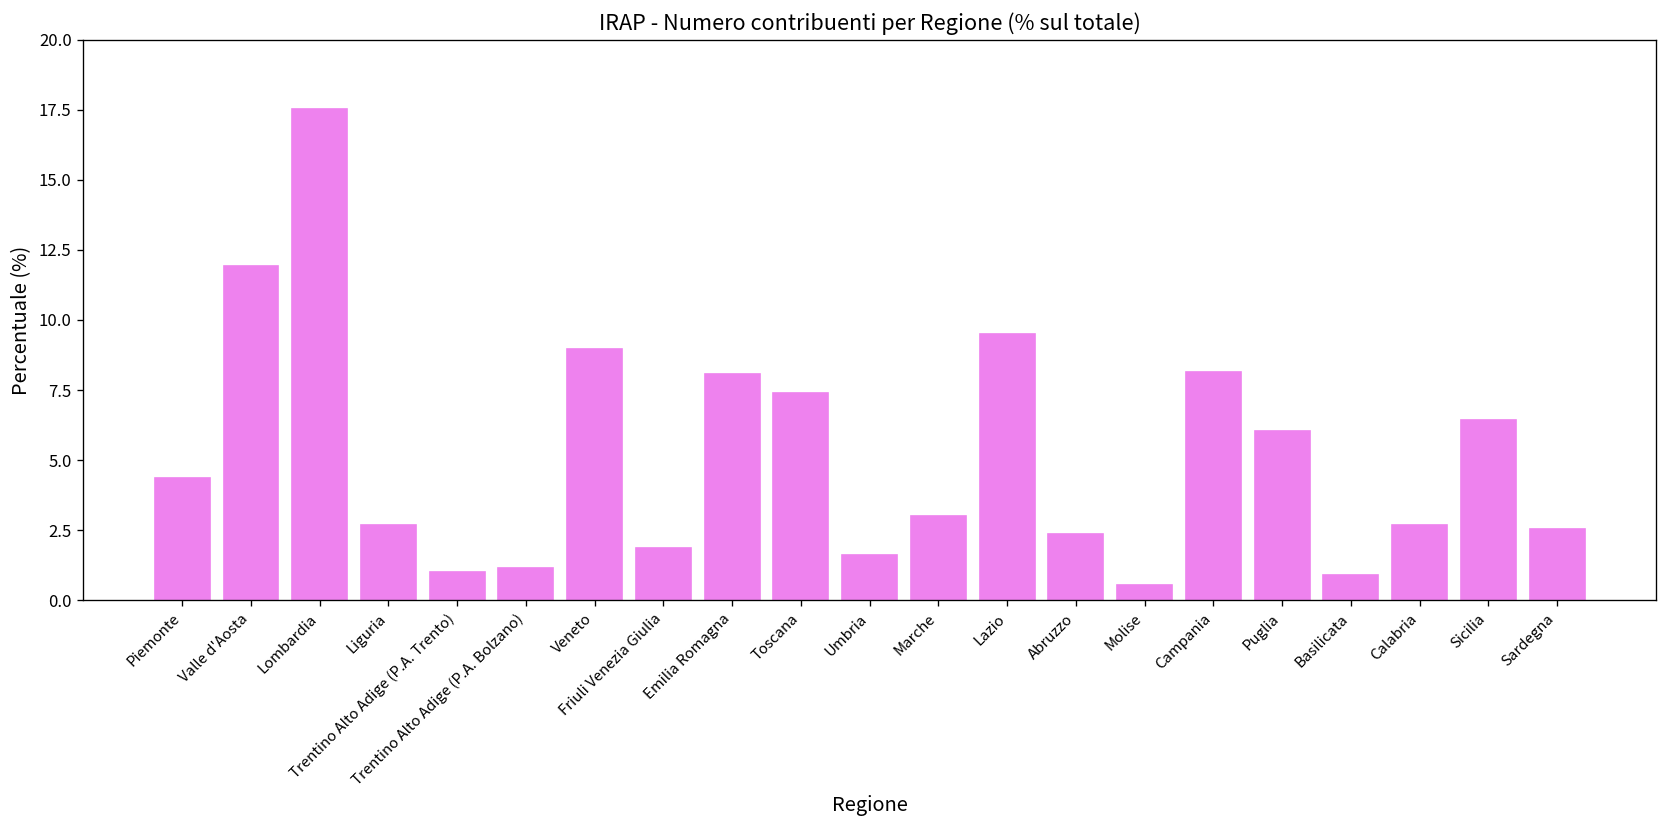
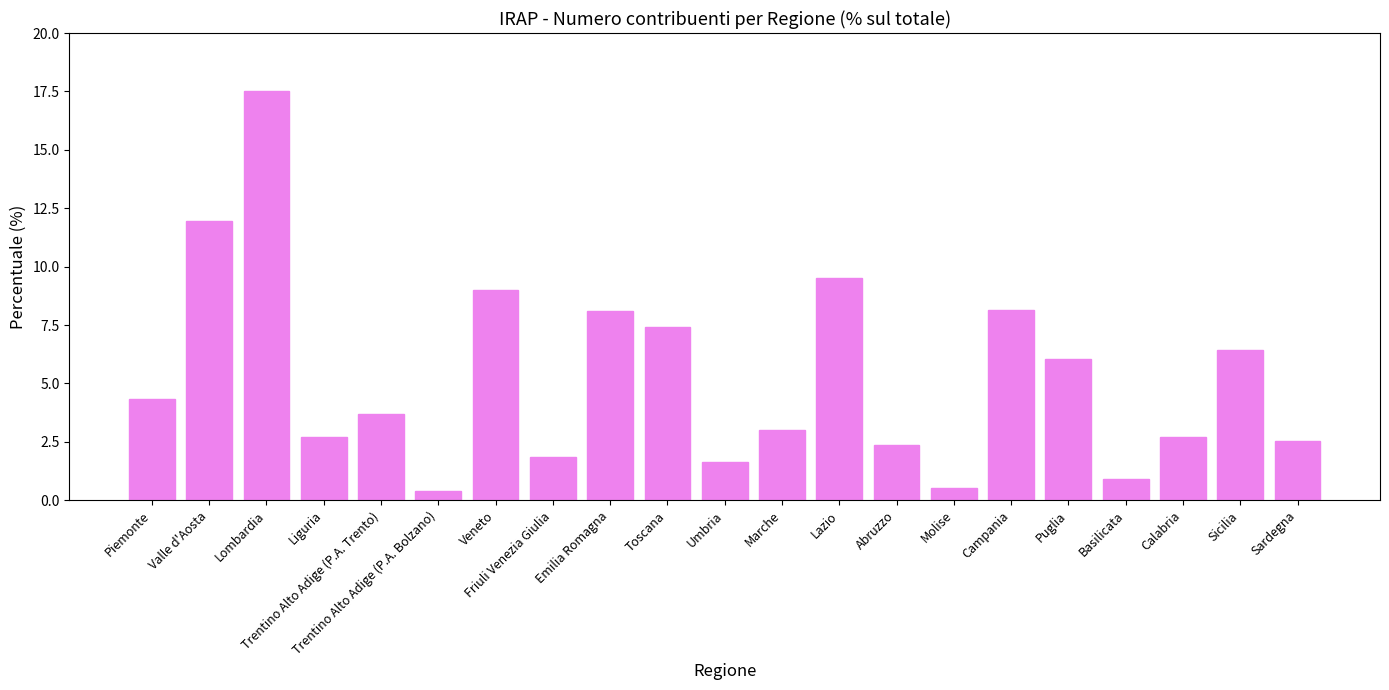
Trentino Alto Adige (P.A. Trento): 1.0 -> 3.7
Trentino Alto Adige (P.A. Bolzano): 1.1 -> 0.4
